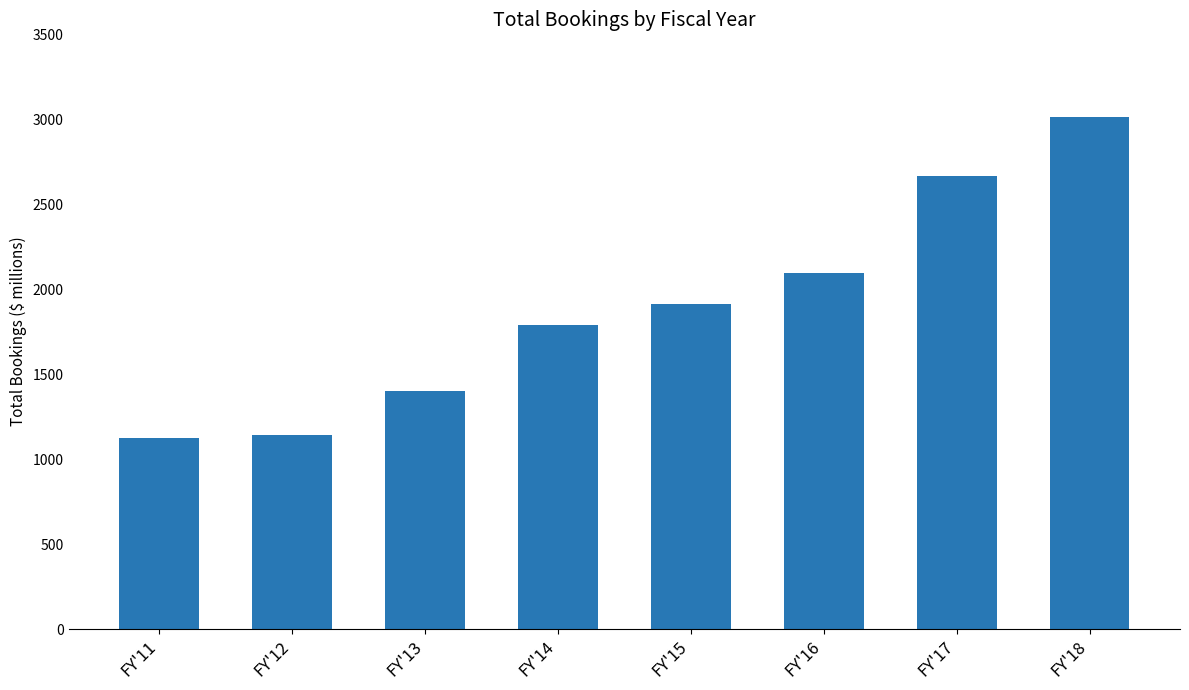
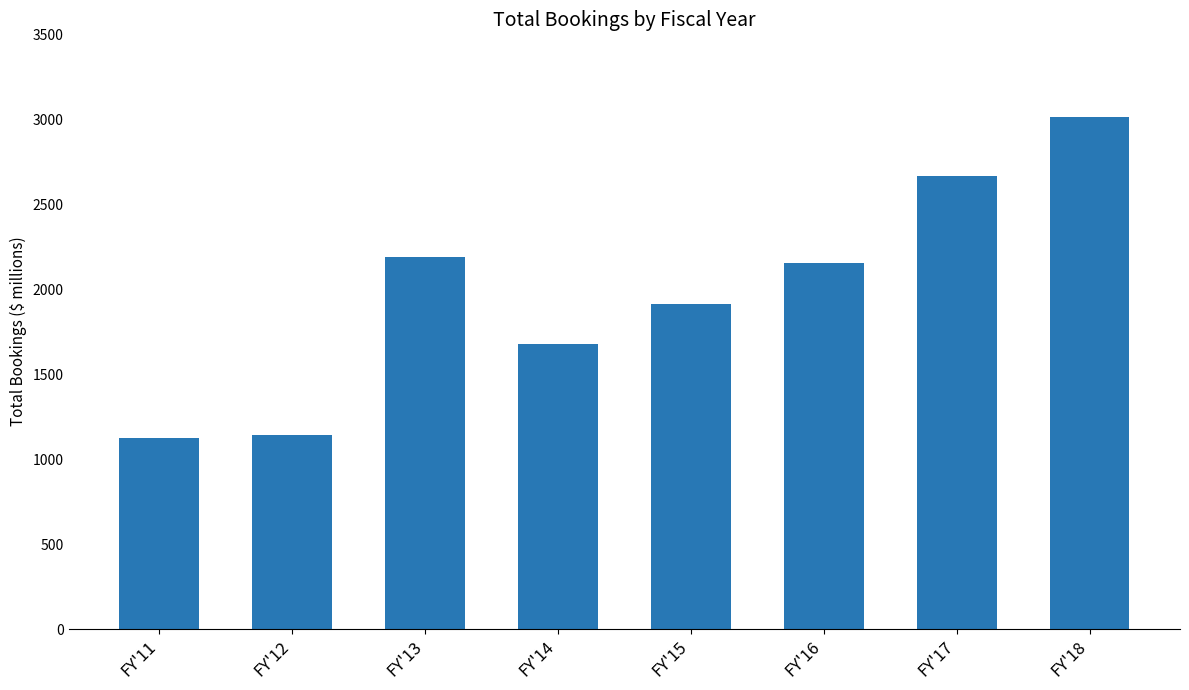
FY'13: 1400 -> 2190
FY'14: 1790 -> 1680
FY'16: 2090 -> 2160
